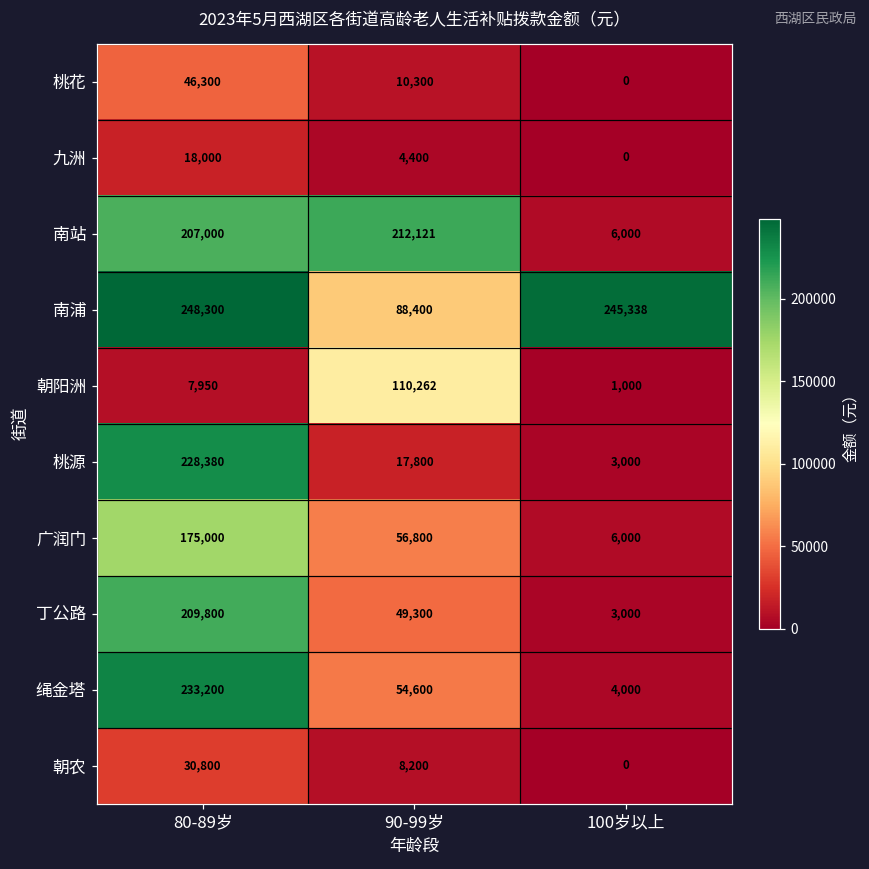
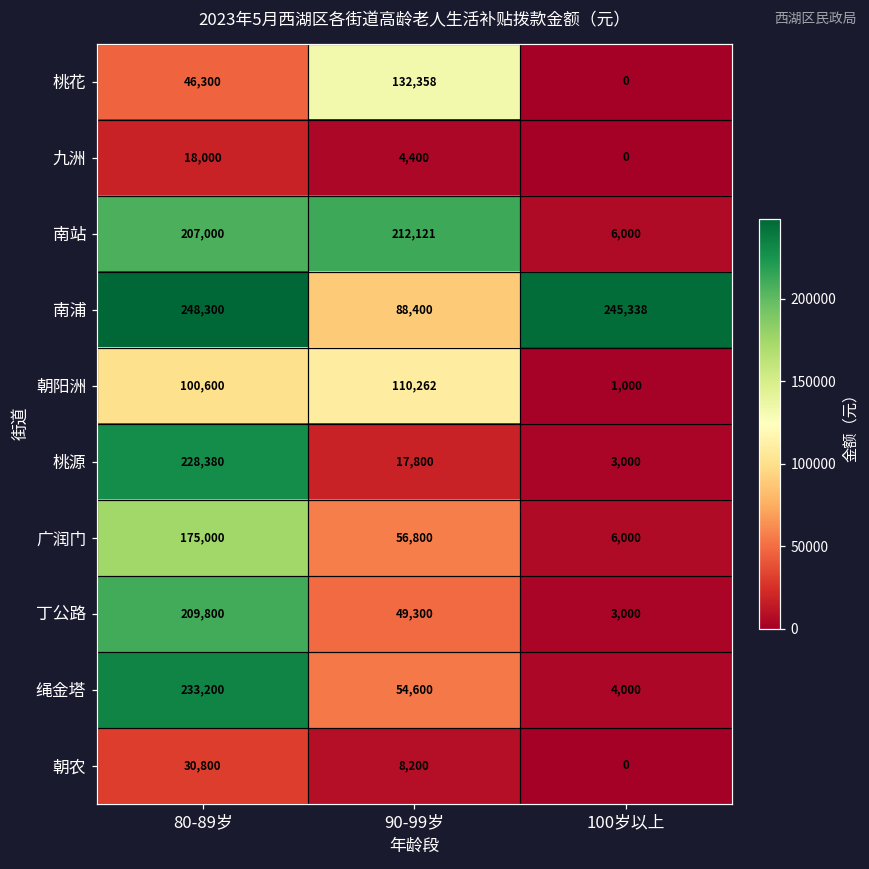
桃花, 90-99岁: 10,300 -> 132,358
朝阳洲, 80-89岁: 7,950 -> 100,600
